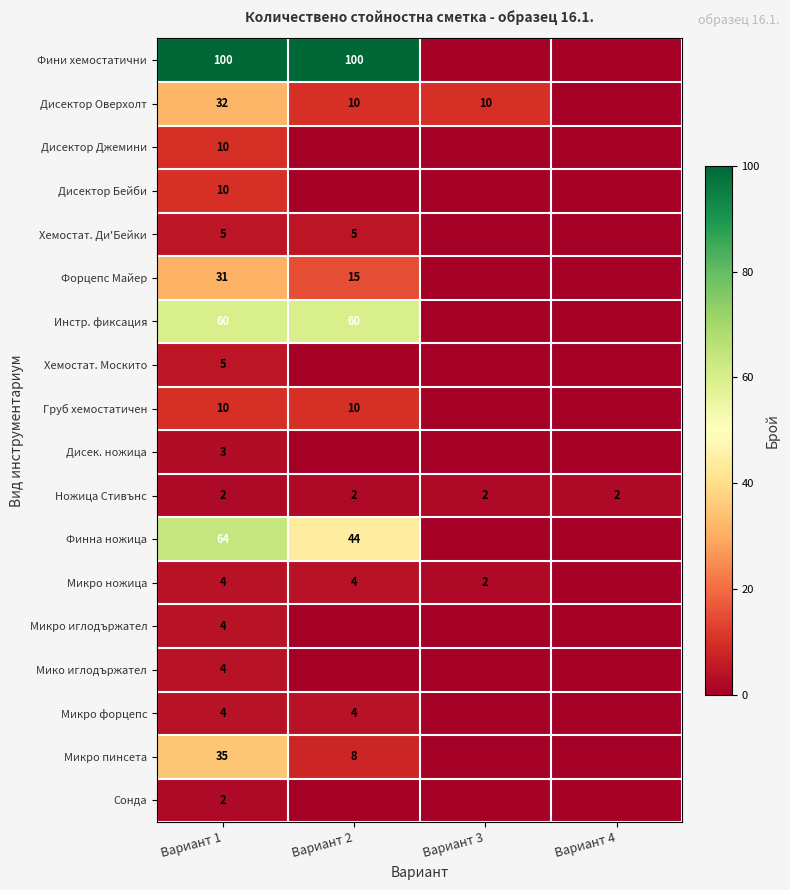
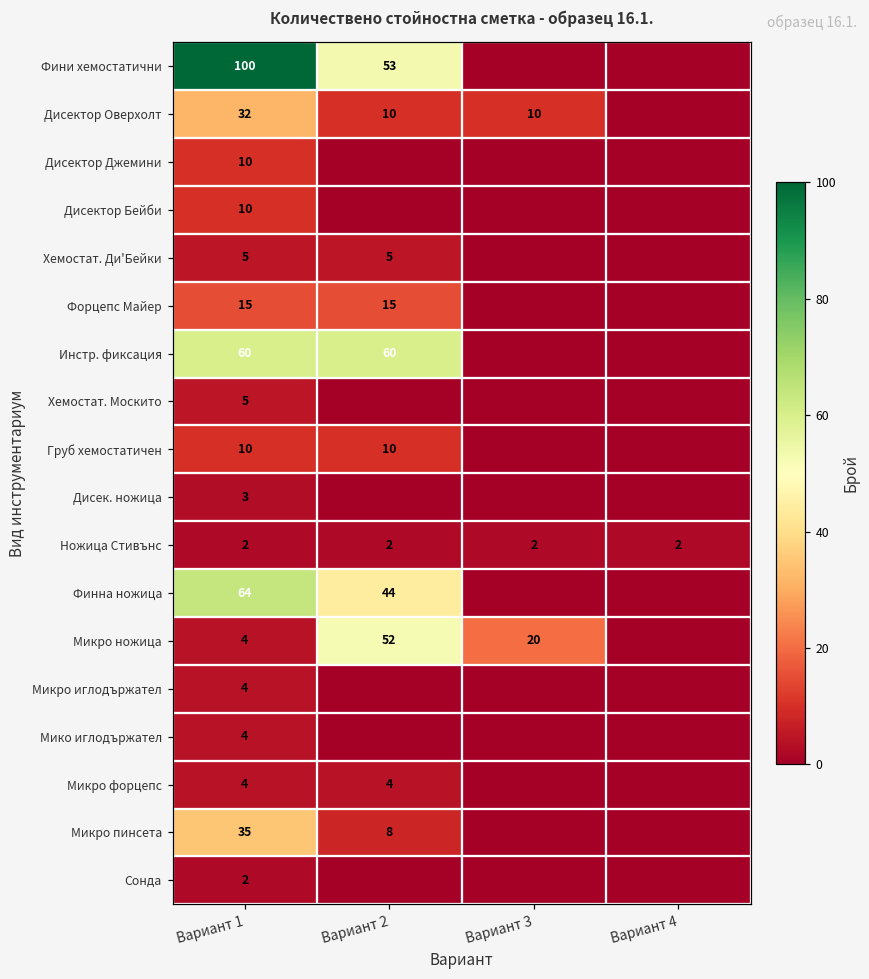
Фини хемостатични, Вариант 2: 100 -> 53
Форцепс Майер, Вариант 1: 31 -> 15
Микро ножица, Вариант 2: 4 -> 52
Микро ножица, Вариант 3: 2 -> 20
